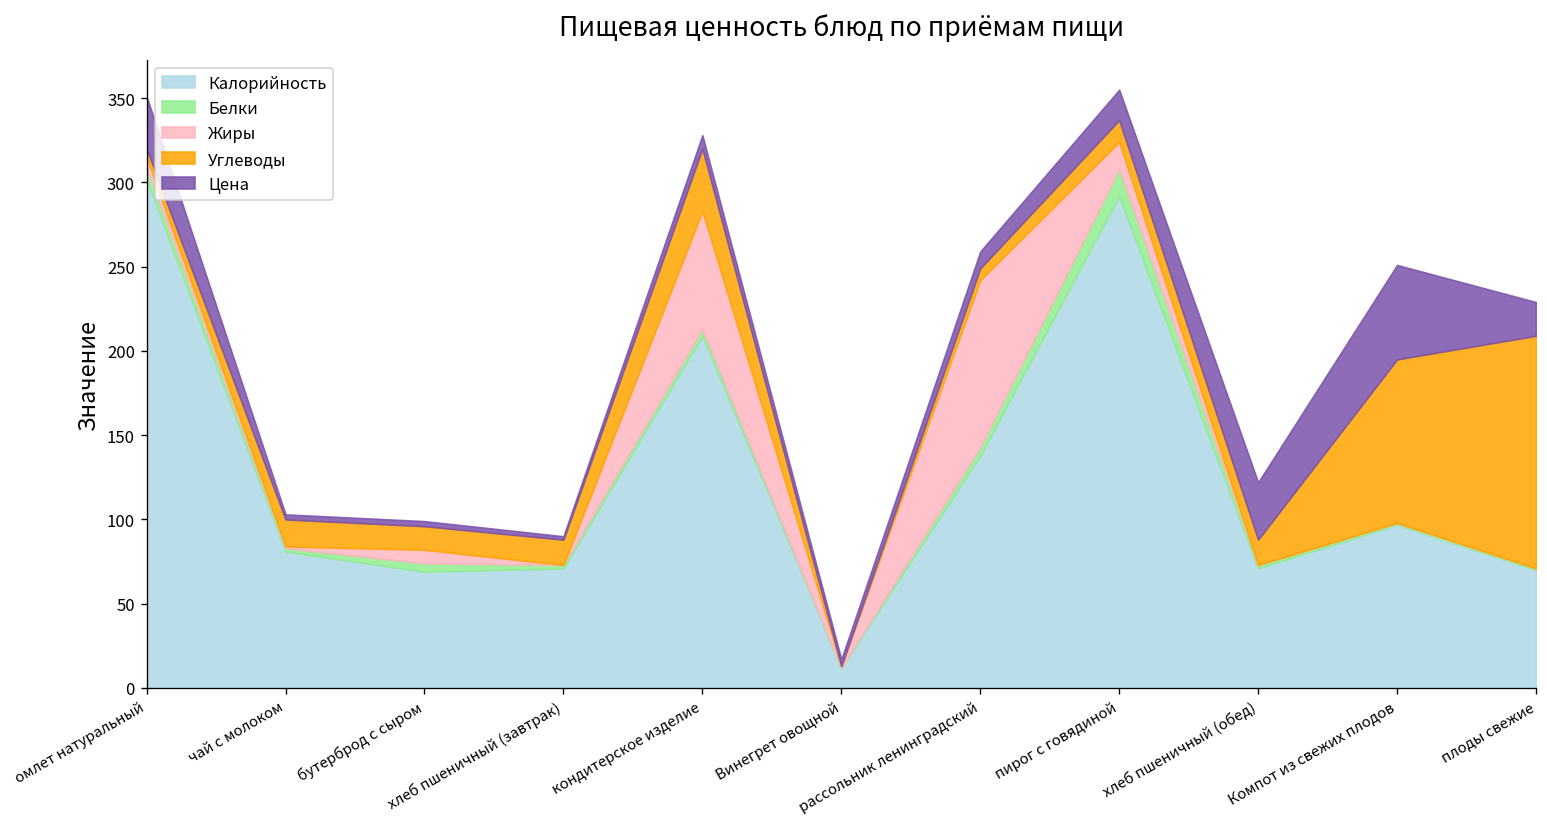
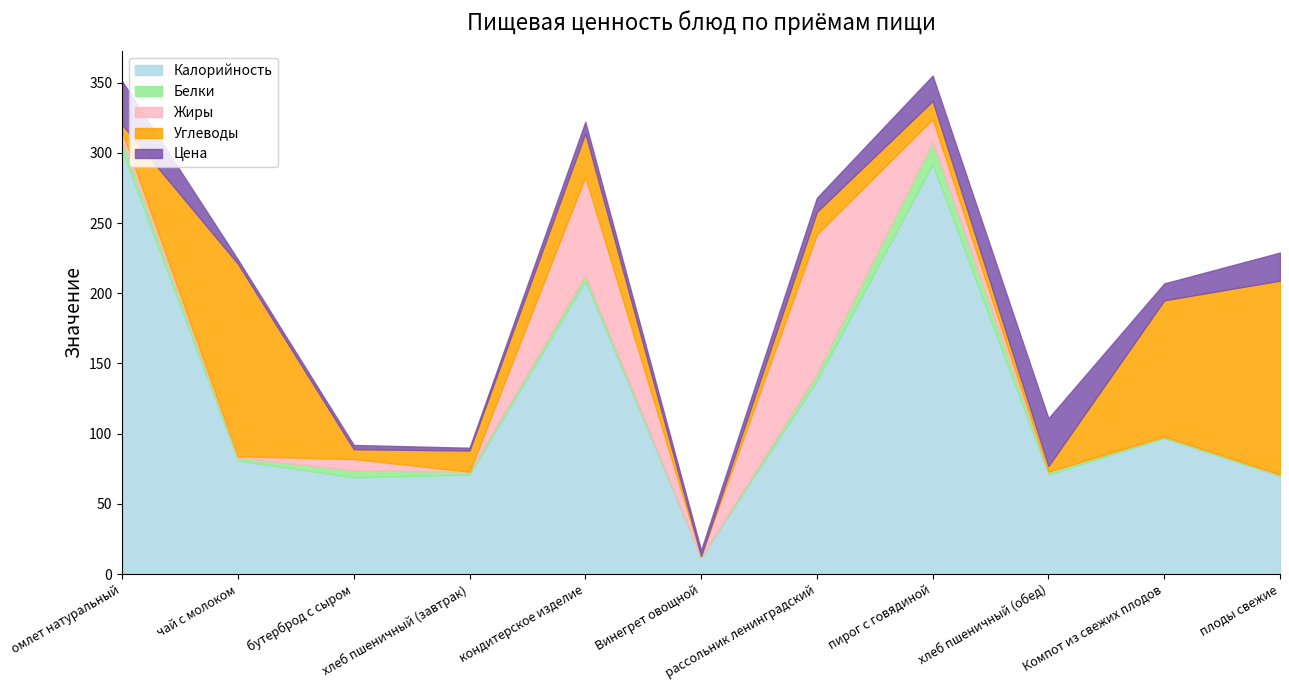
Углеводы, чай с молоком: 16 -> 137
Углеводы, бутерброд с сыром: 14 -> 7
Углеводы, кондитерское изделие: 37 -> 31
Углеводы, рассольник ленинградский: 7 -> 16
Углеводы, хлеб пшеничный (обед): 15 -> 4
Цена, Компот из свежих плодов: 56 -> 12
